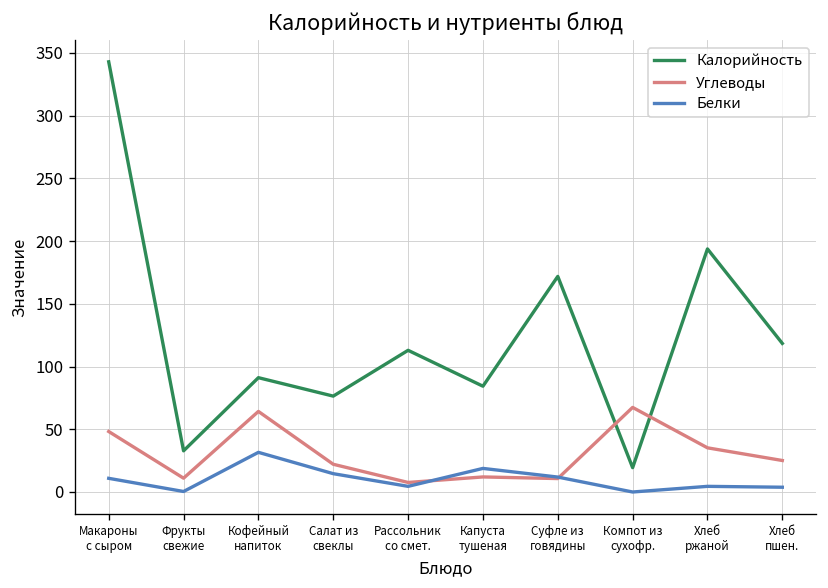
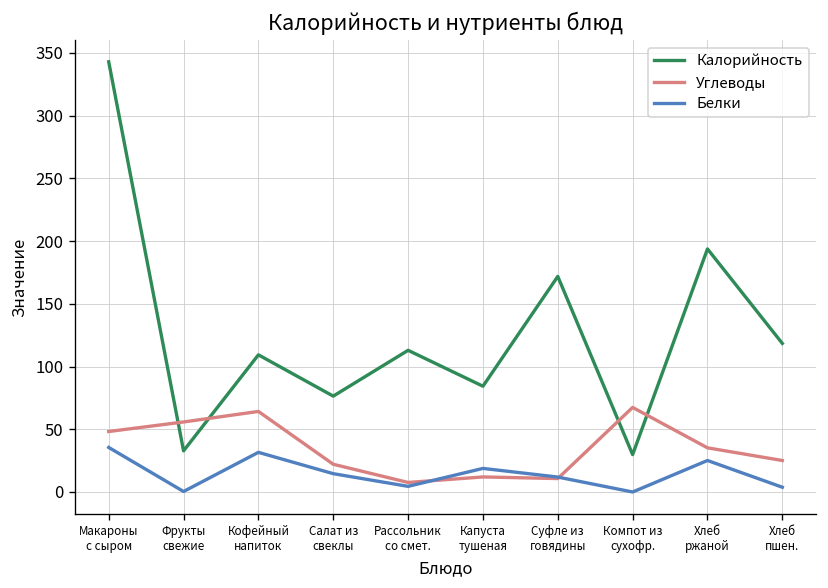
Белки, Макароны с сыром: 11 -> 36
Углеводы, Фрукты свежие: 11 -> 56
Калорийность, Кофейный напиток: 91 -> 109
Калорийность, Компот из сухофр.: 19 -> 30
Белки, Хлеб ржаной: 5 -> 25
